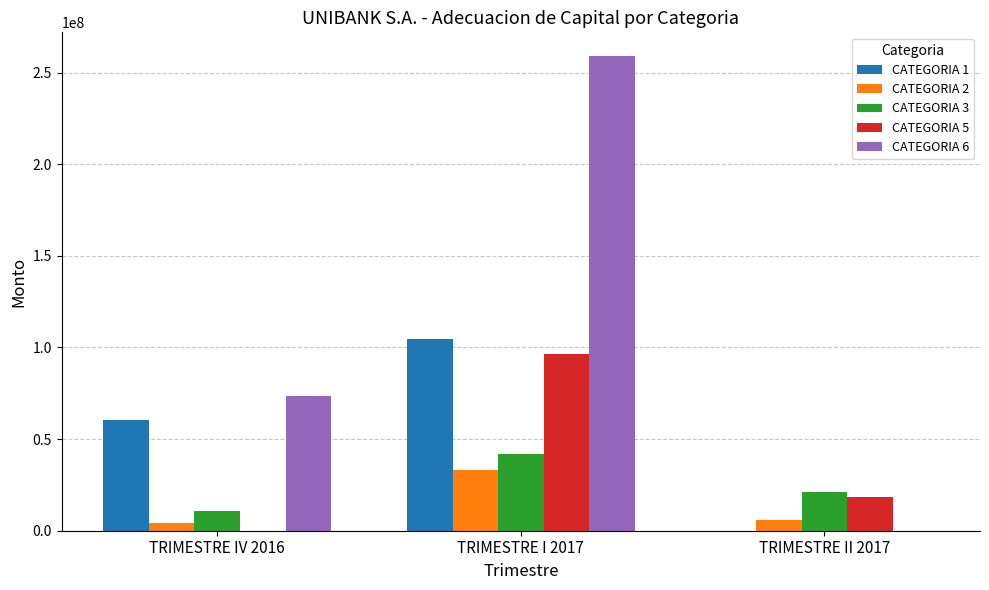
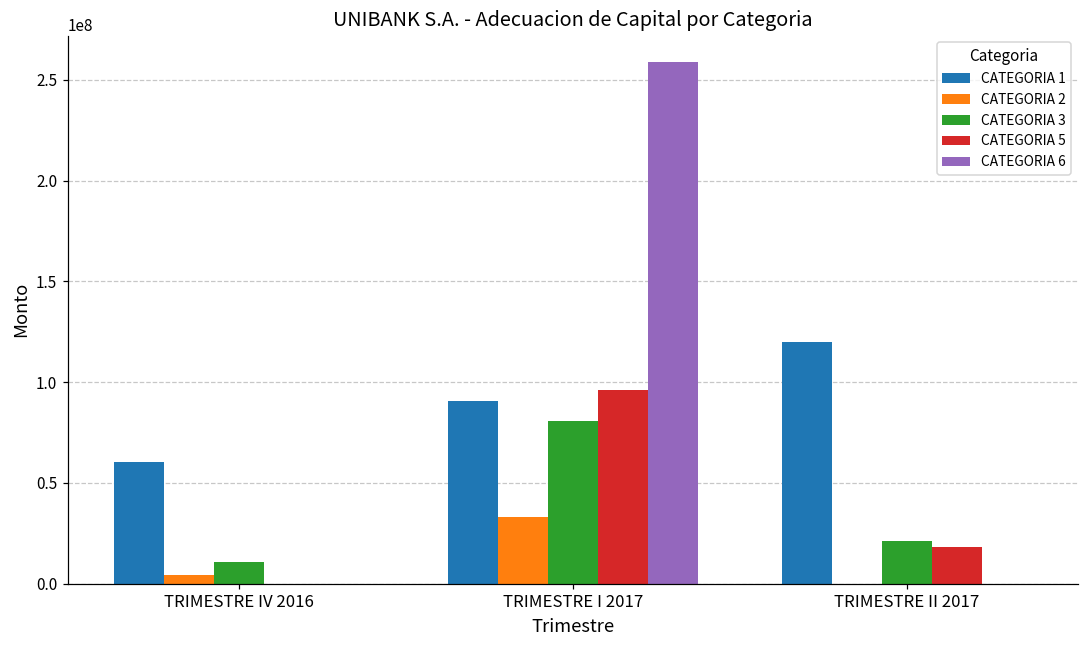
CATEGORIA 6, TRIMESTRE IV 2016: 74000000 -> 0
CATEGORIA 1, TRIMESTRE I 2017: 104000000 -> 90000000
CATEGORIA 3, TRIMESTRE I 2017: 42000000 -> 81000000
CATEGORIA 1, TRIMESTRE II 2017: 0 -> 120000000
CATEGORIA 2, TRIMESTRE II 2017: 6000000 -> 0
